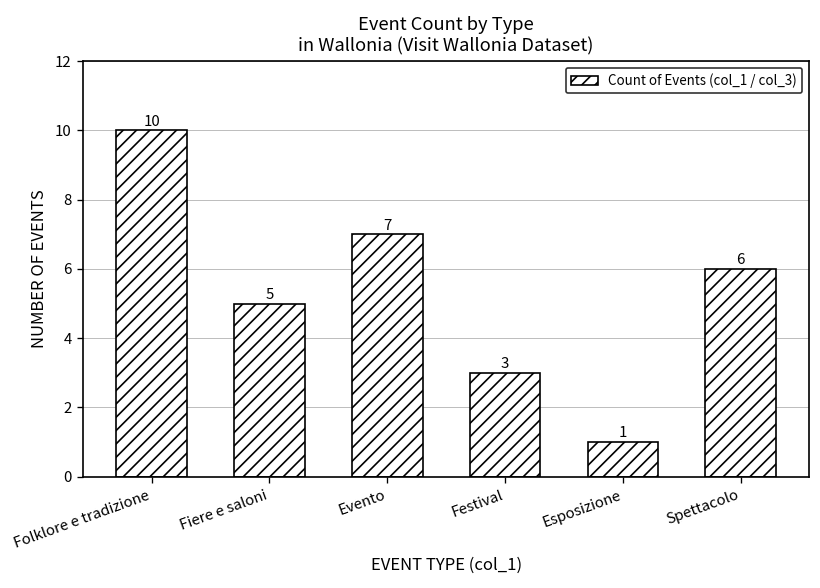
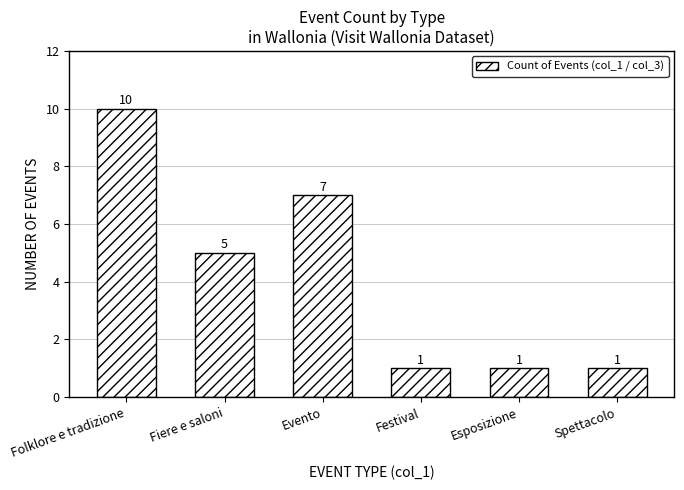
Festival: 3 -> 1
Spettacolo: 6 -> 1
